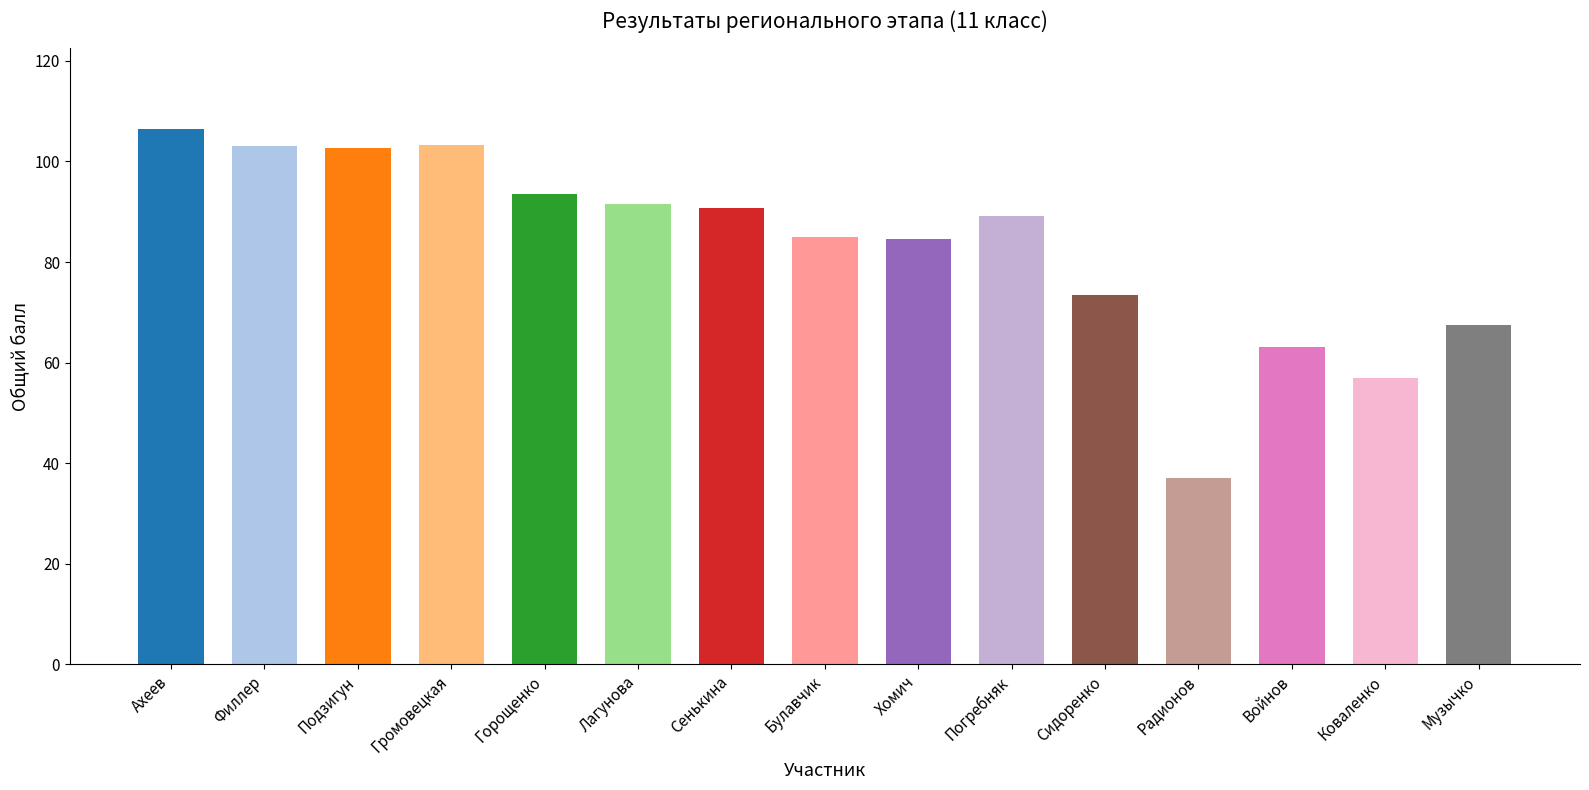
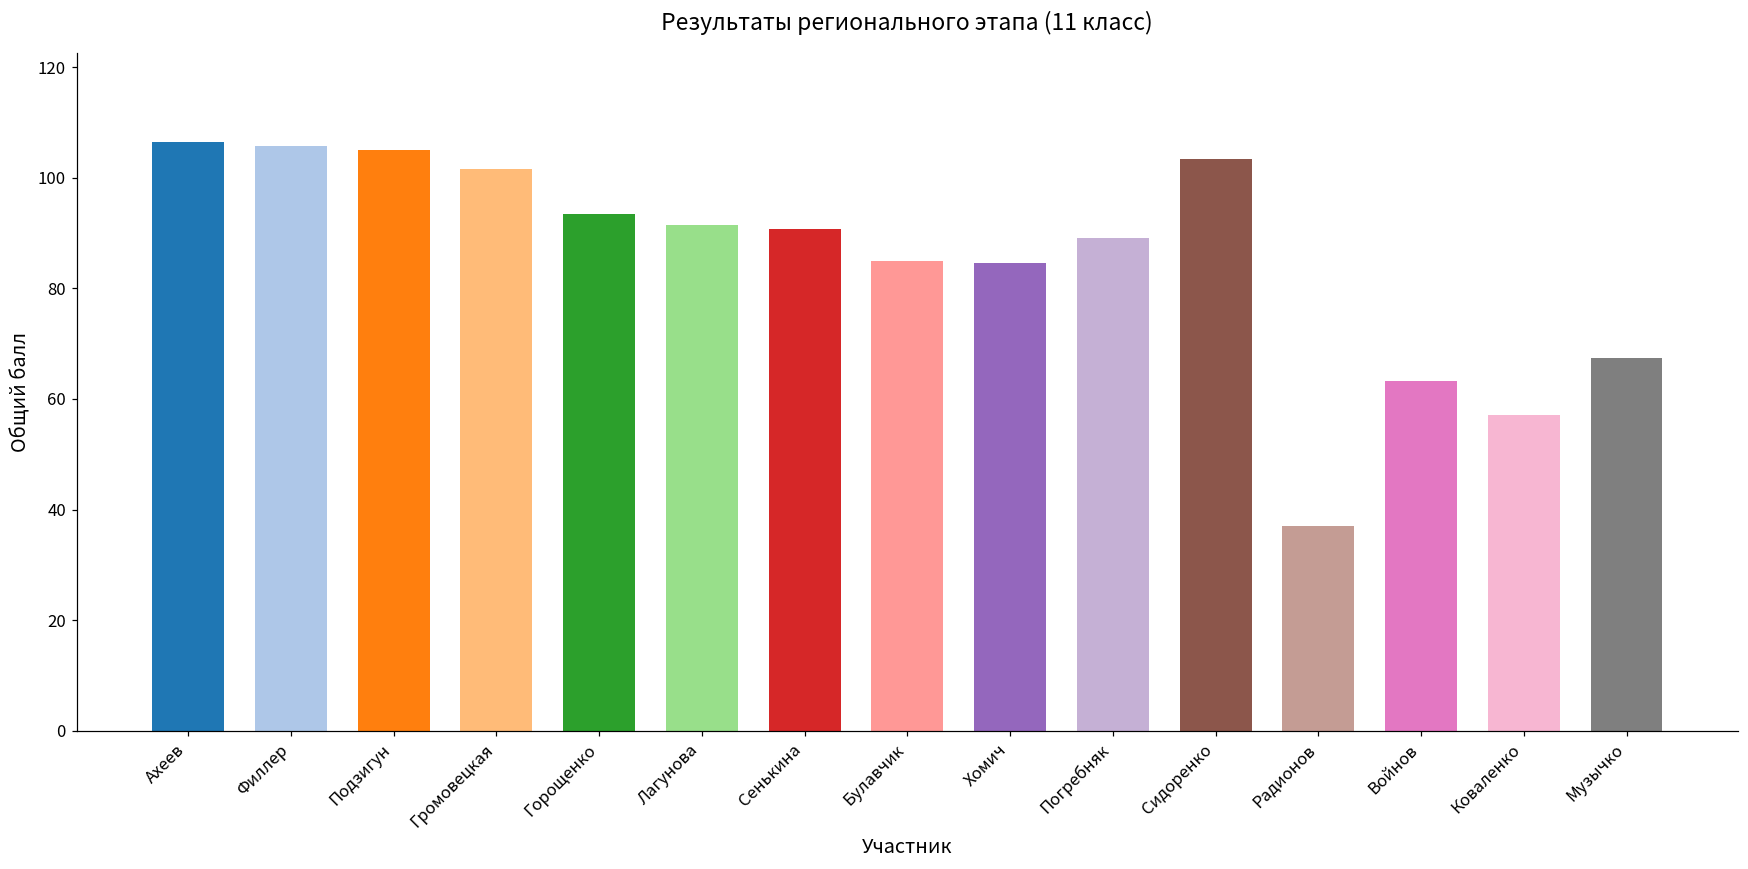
Филлер: 103 -> 106
Подзигун: 103 -> 105
Громовецкая: 103 -> 102
Сидоренко: 74 -> 103
